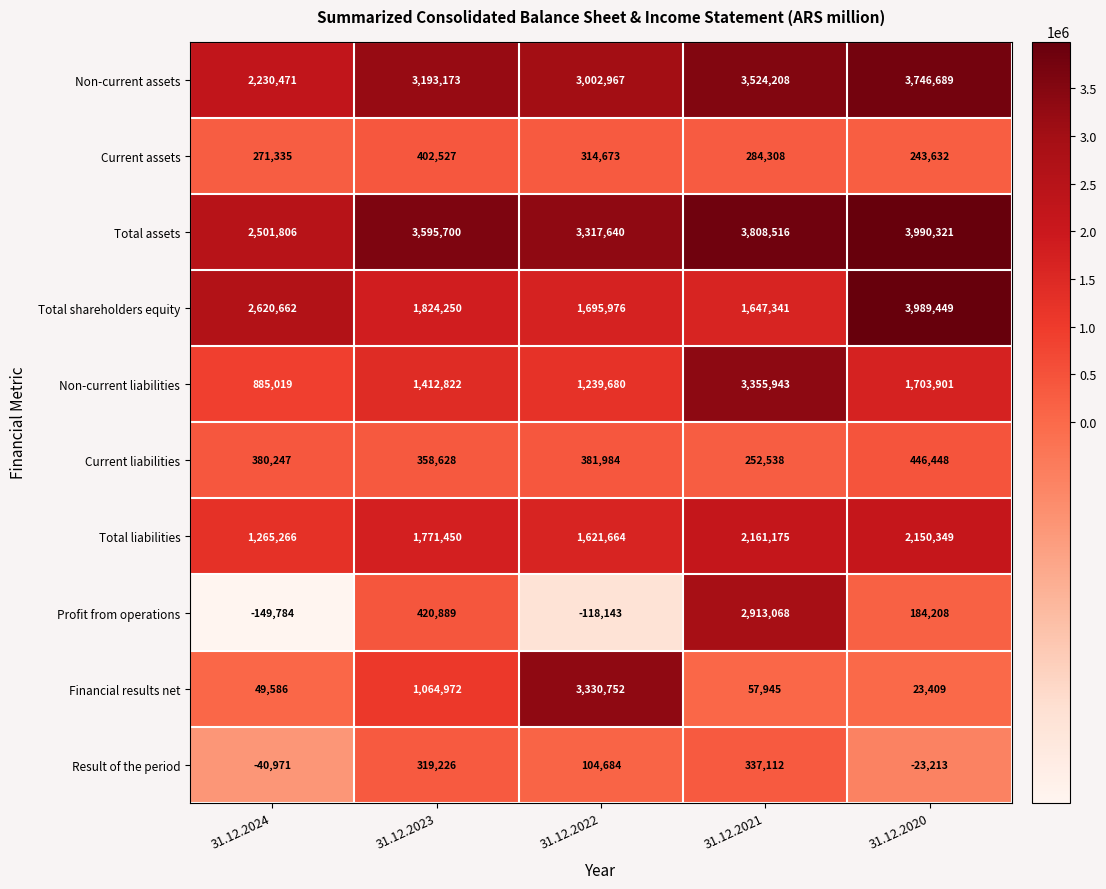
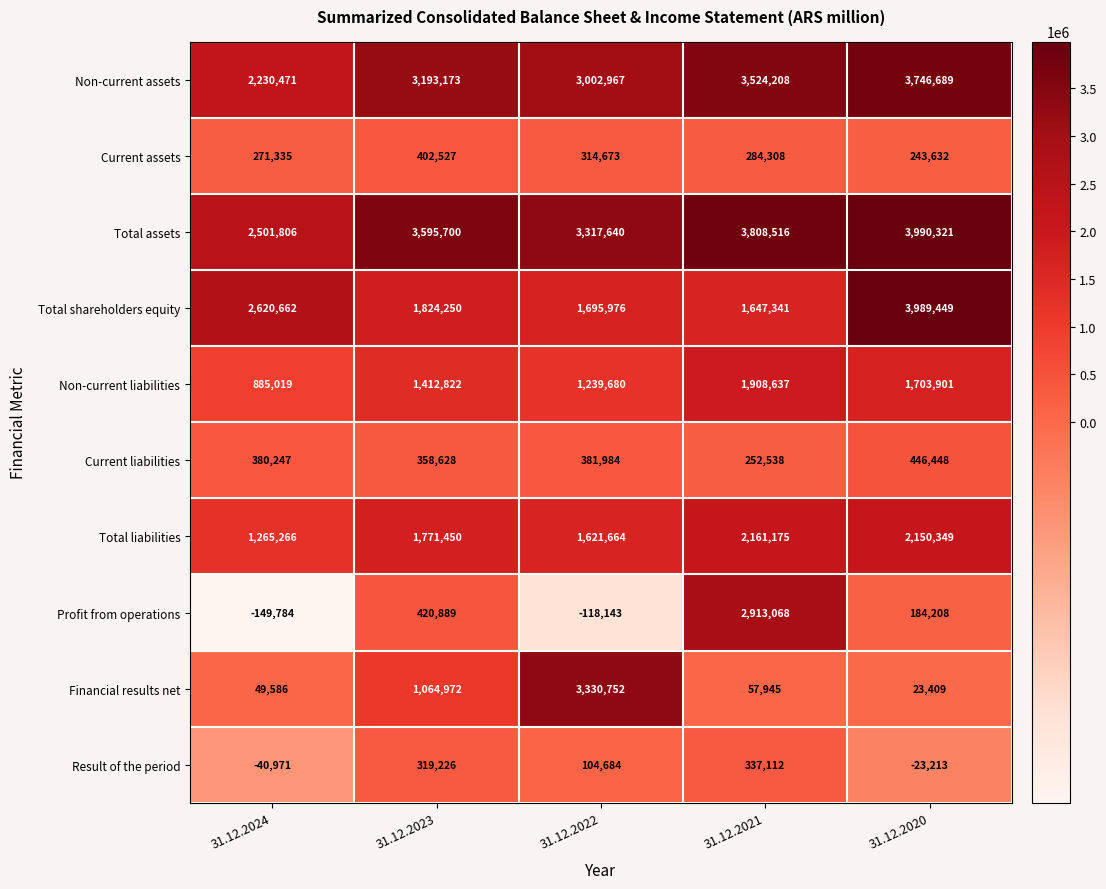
Non-current liabilities, 31.12.2021: 3,355,943 -> 1,908,637
